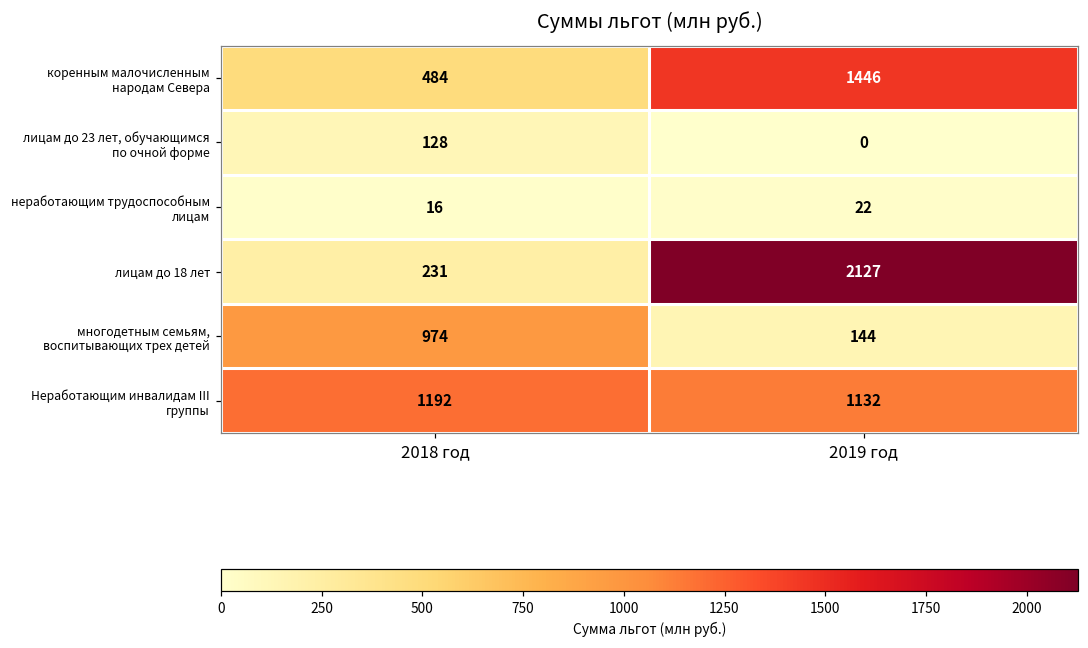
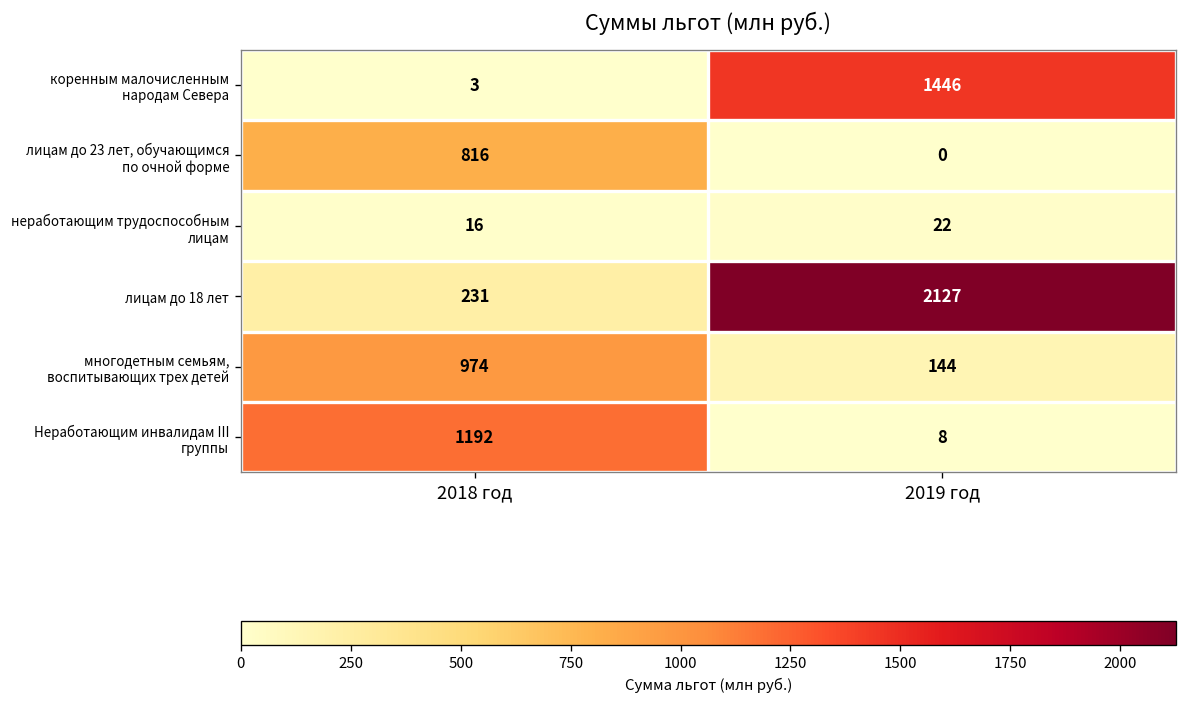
коренным малочисленным народам Севера, 2018 год: 484 -> 3
лицам до 23 лет, обучающимся по очной форме, 2018 год: 128 -> 816
Неработающим инвалидам III группы, 2019 год: 1132 -> 8
